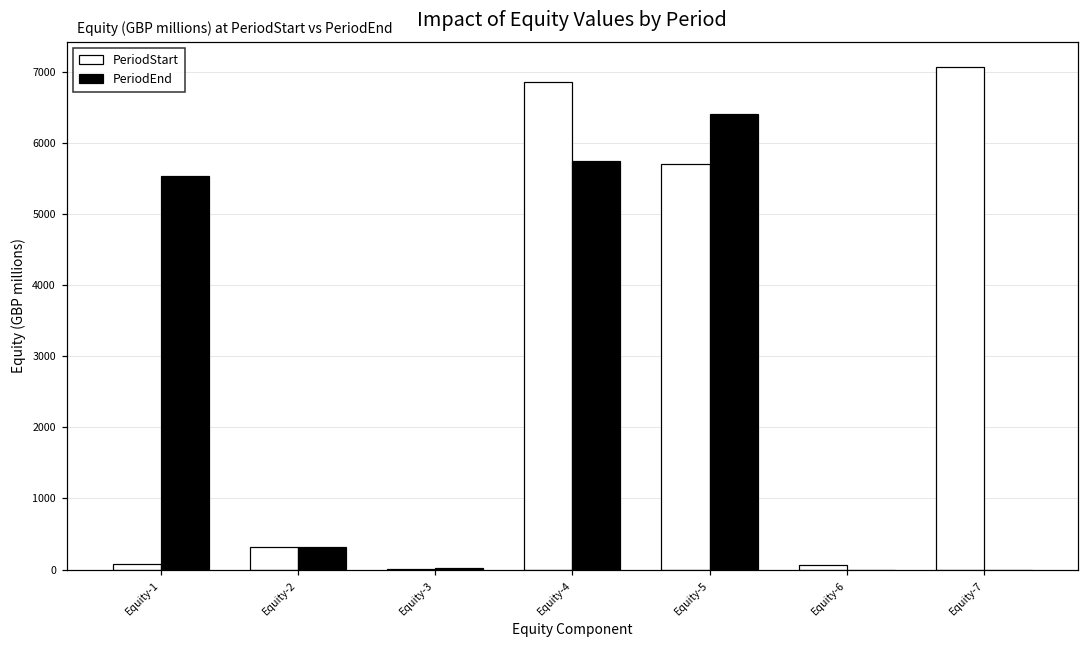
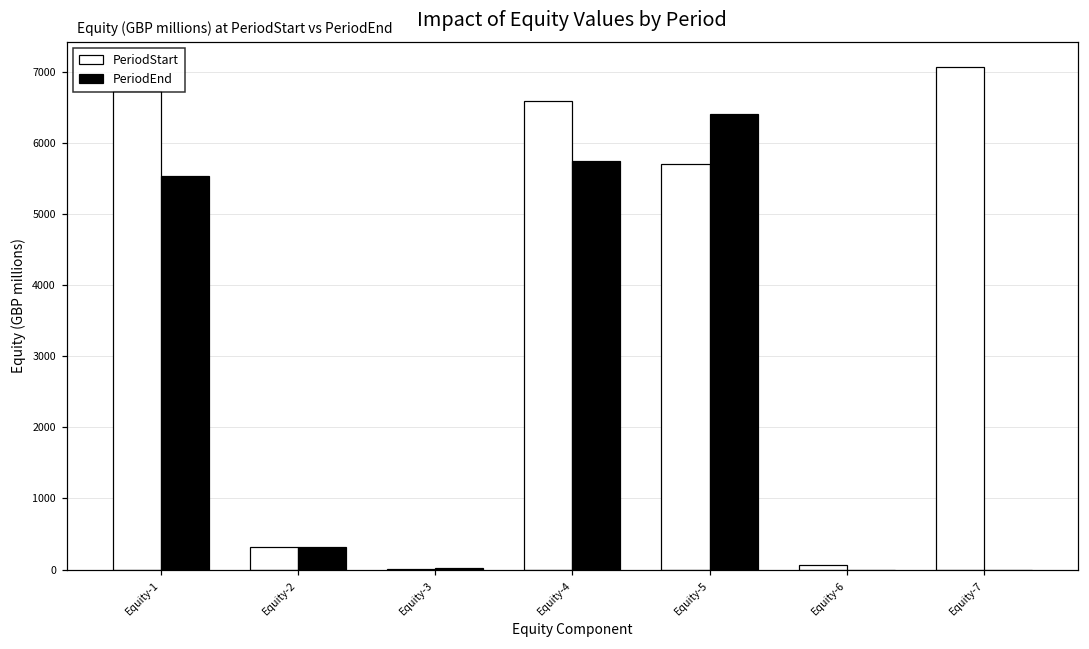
PeriodStart, Equity-1: 100 -> 6700
PeriodStart, Equity-4: 6900 -> 6600
